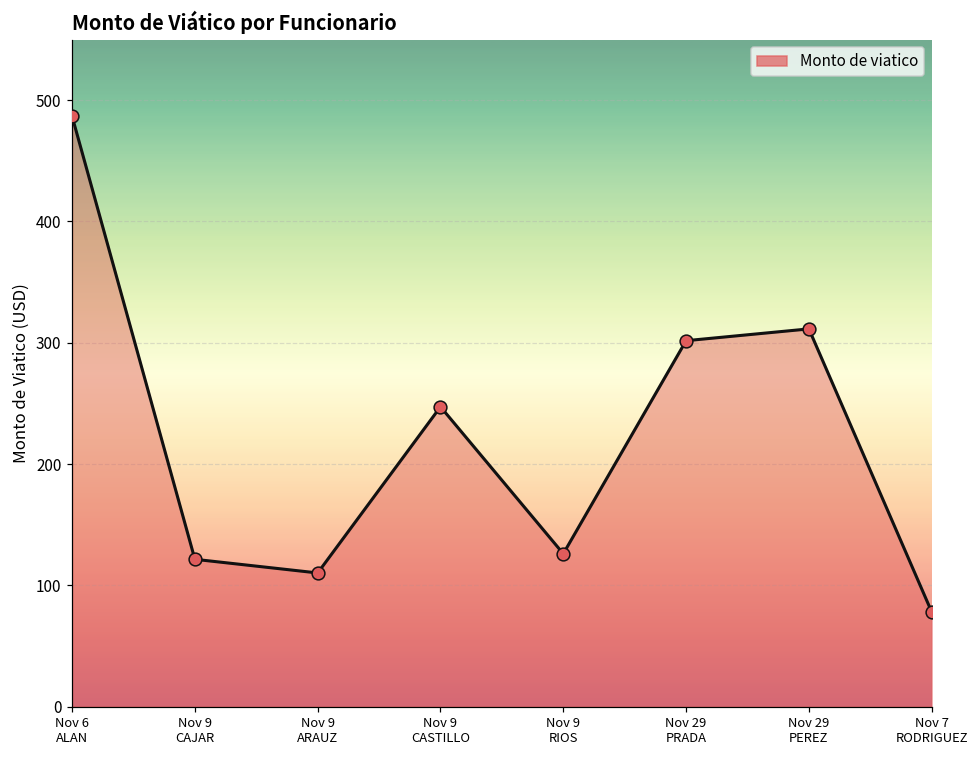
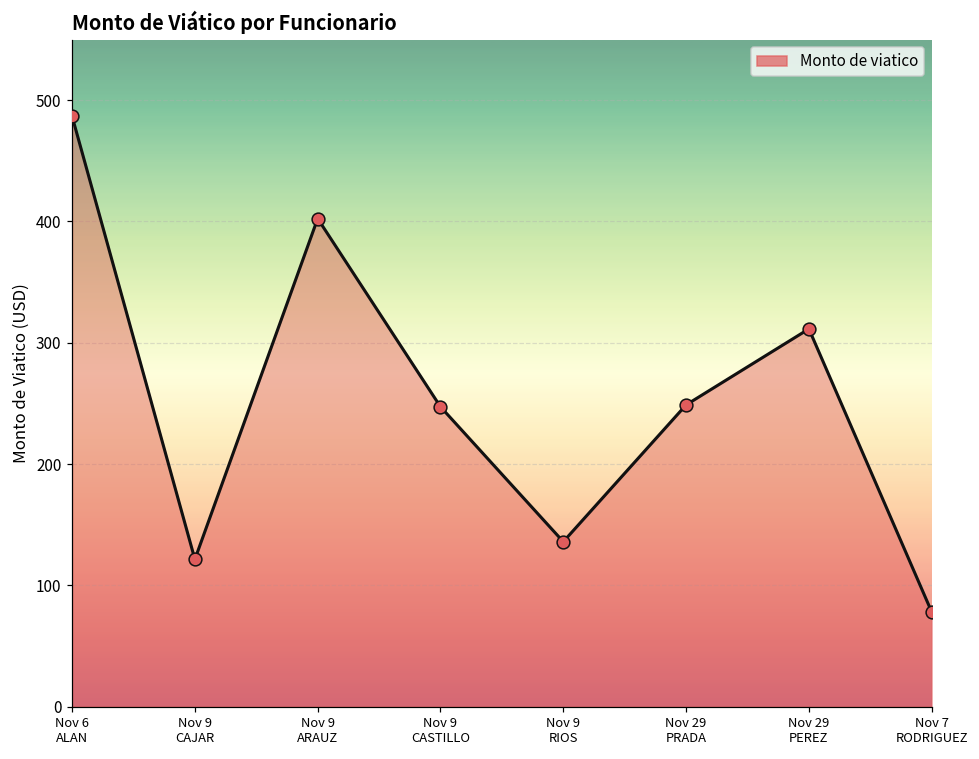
Nov 9 ARAUZ: 110 -> 402
Nov 9 RIOS: 126 -> 136
Nov 29 PRADA: 302 -> 249
